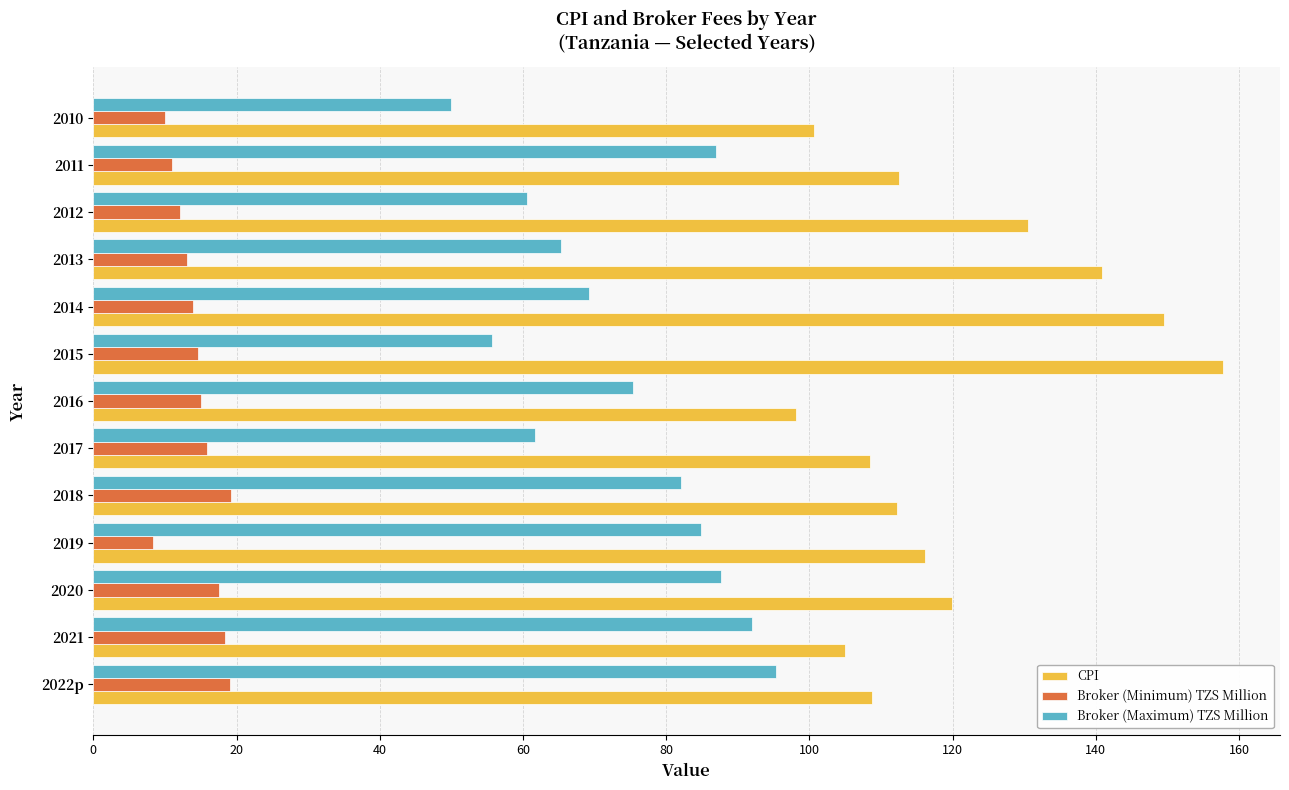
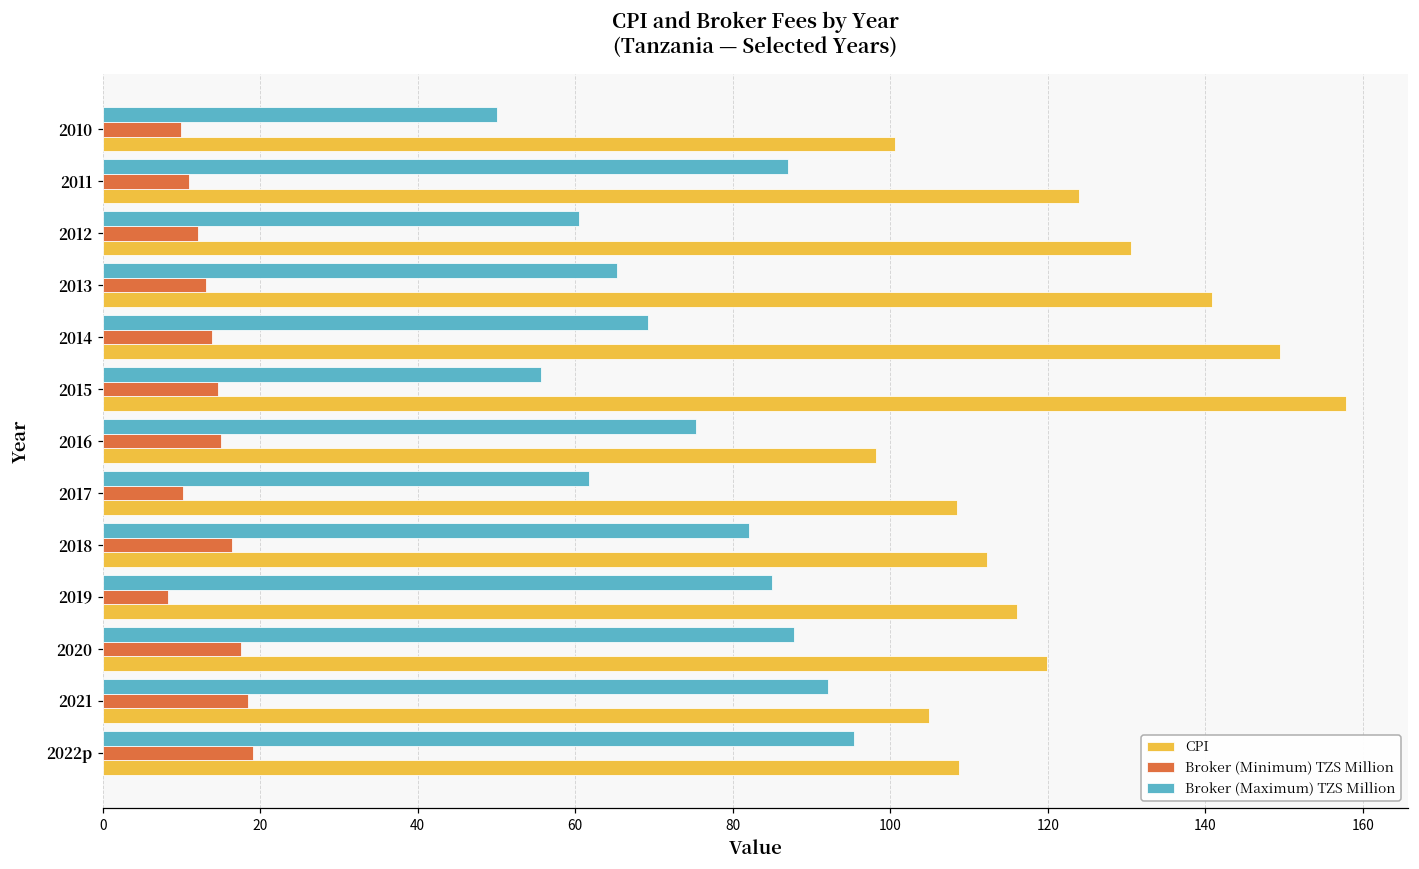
CPI, 2011: 113 -> 124
Broker (Minimum) TZS Million, 2017: 16 -> 10
Broker (Minimum) TZS Million, 2018: 19 -> 16
